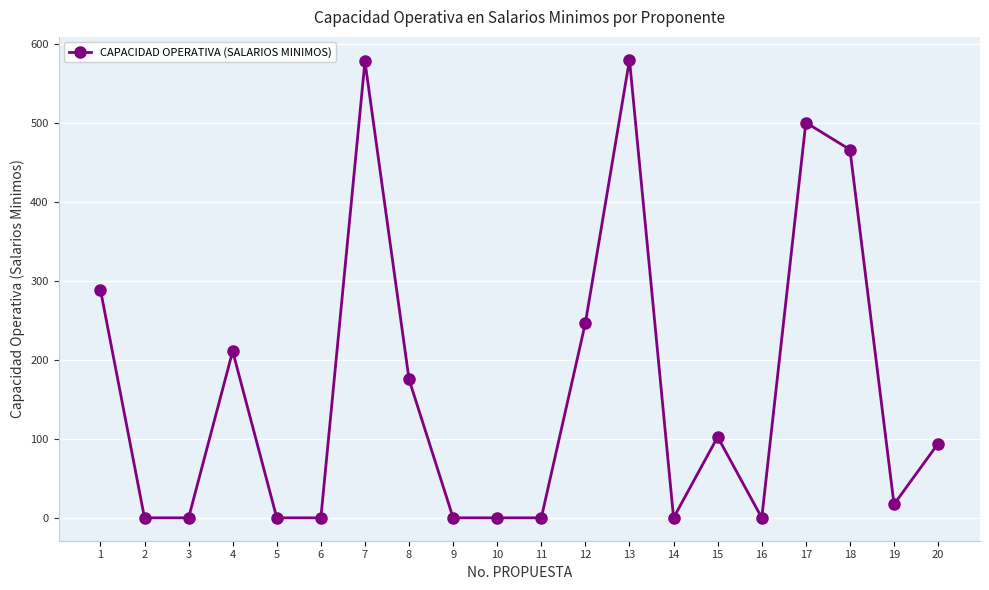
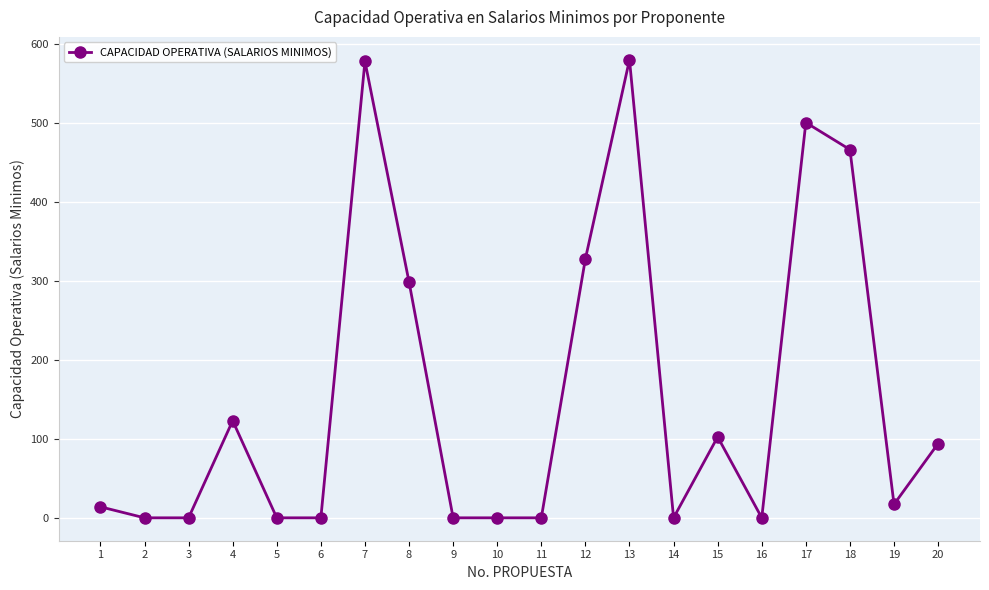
1: 290 -> 10
4: 210 -> 120
8: 180 -> 300
12: 250 -> 330
